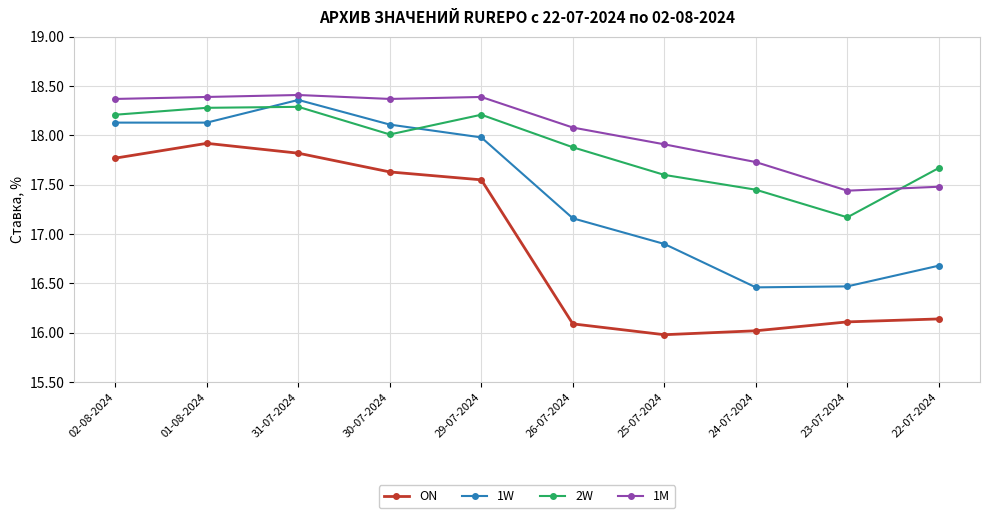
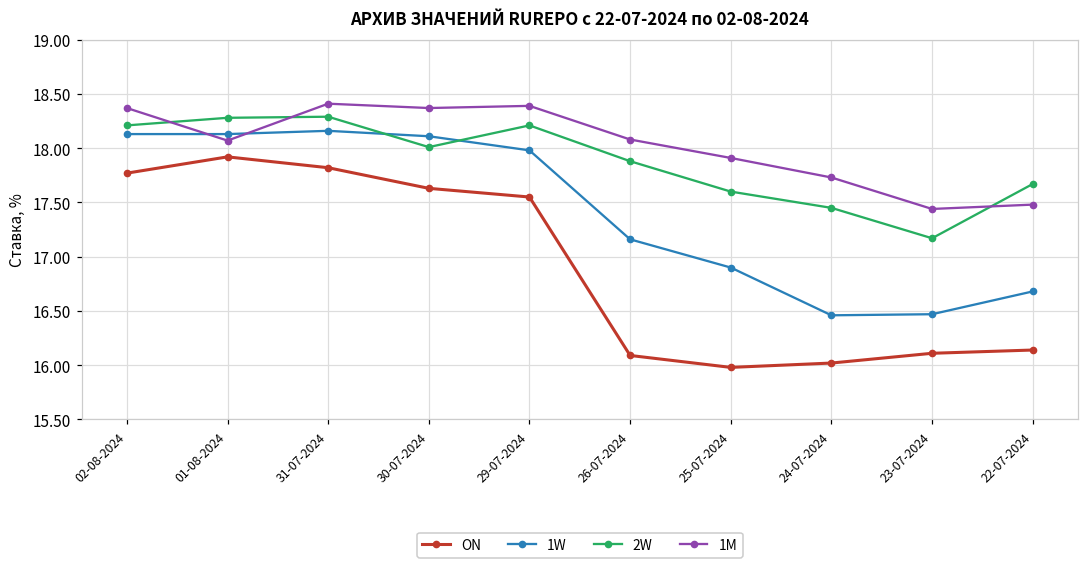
1M, 01-08-2024: 18.4 -> 18.1
1W, 31-07-2024: 18.4 -> 18.2
